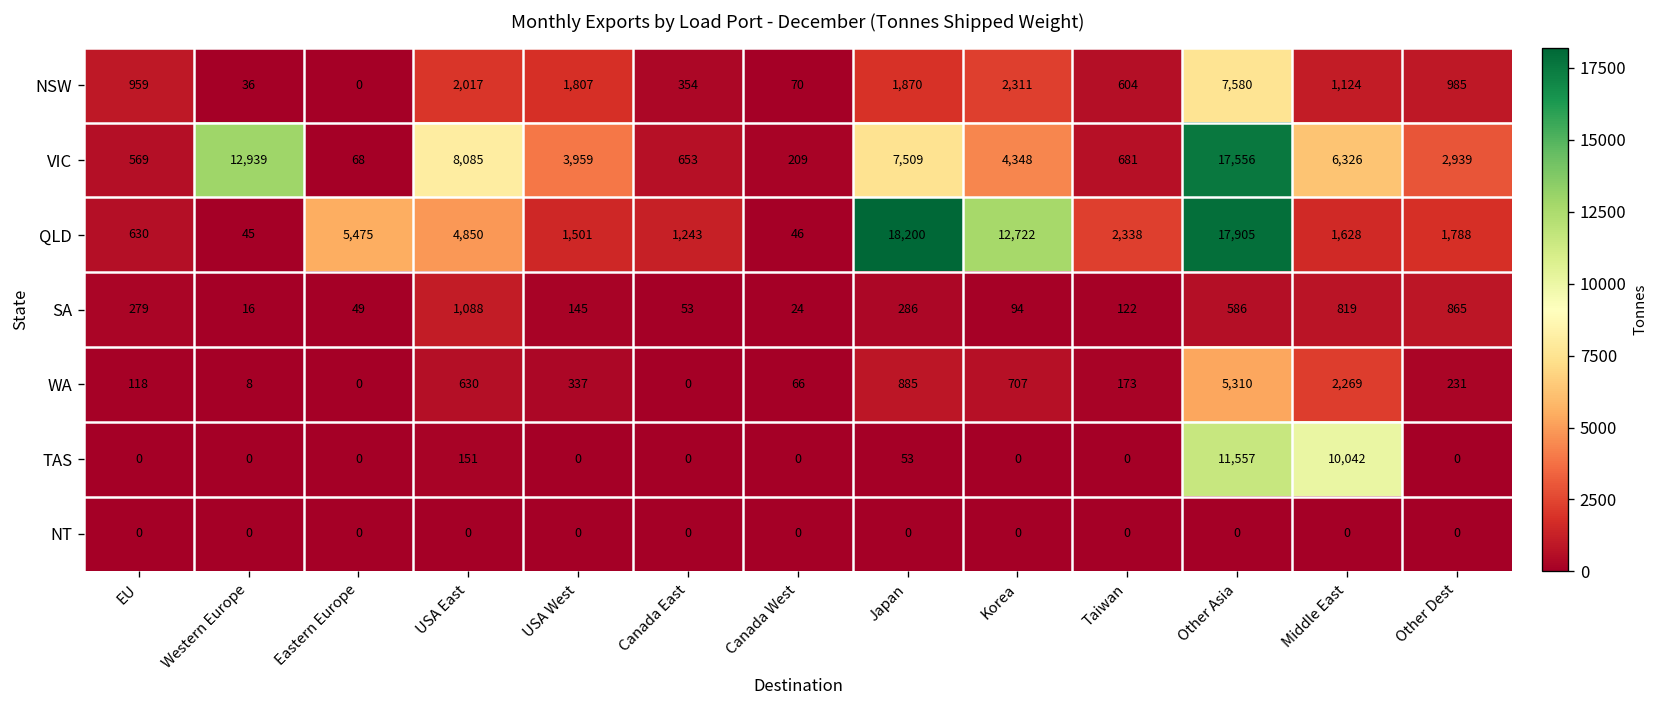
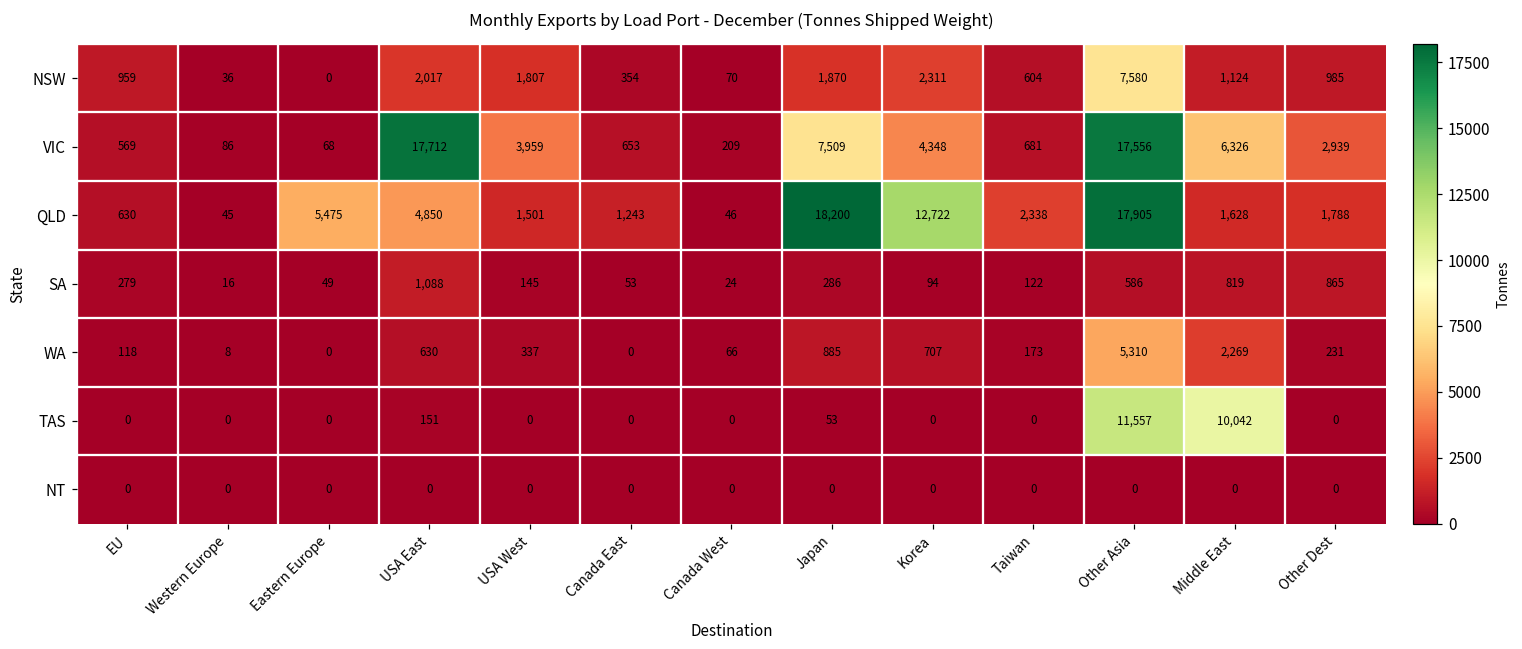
VIC, Western Europe: 12,939 -> 86
VIC, USA East: 8,085 -> 17,712
